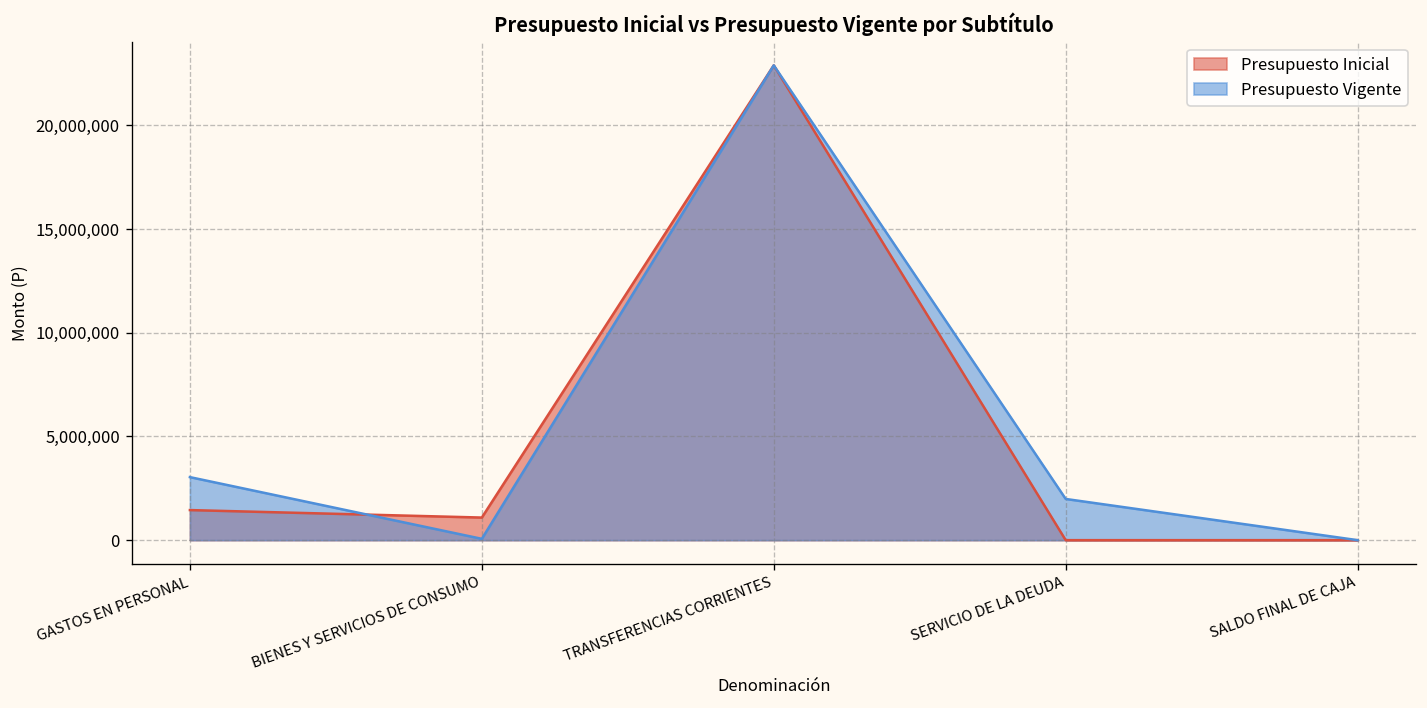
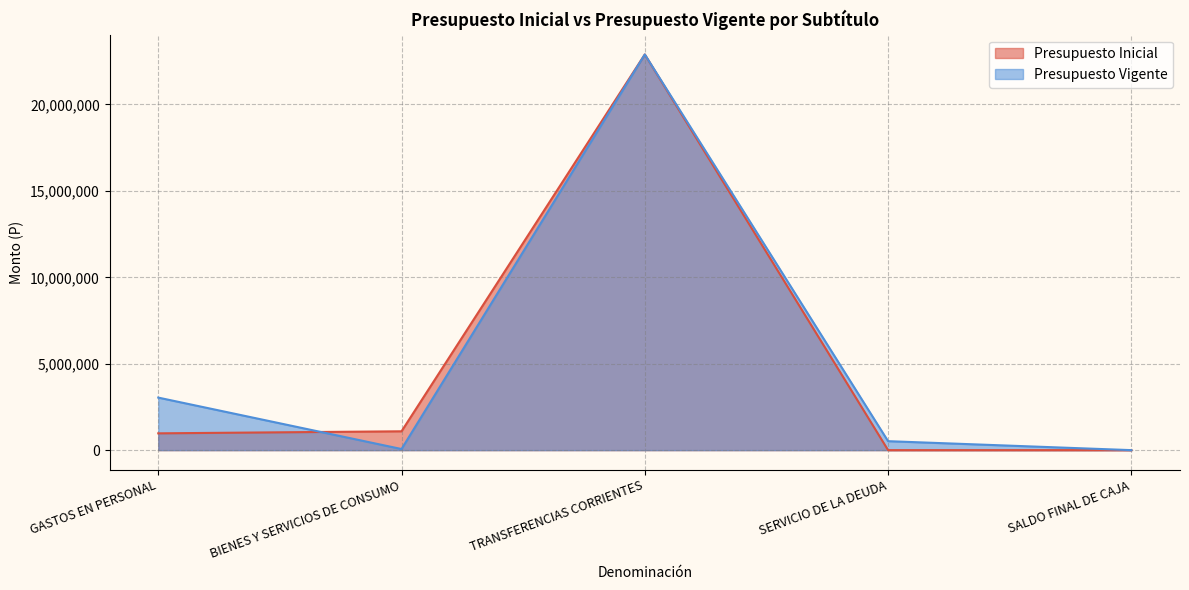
Presupuesto Inicial, GASTOS EN PERSONAL: 1,500,000 -> 1,000,000
Presupuesto Vigente, SERVICIO DE LA DEUDA: 2,000,000 -> 500,000
